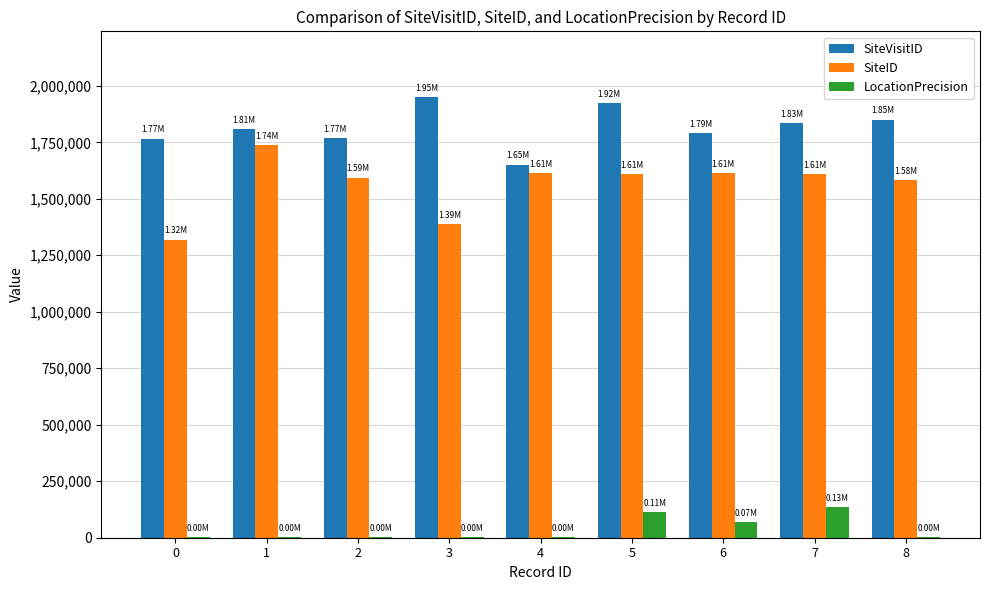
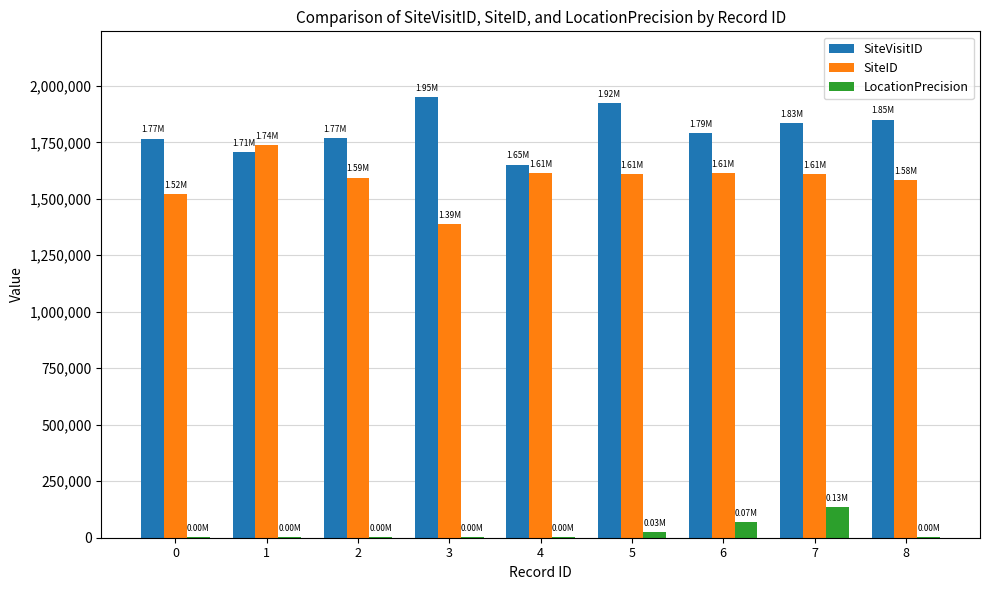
SiteID, 0: 1.32M -> 1.52M
SiteVisitID, 1: 1.81M -> 1.71M
LocationPrecision, 5: 0.11M -> 0.03M
